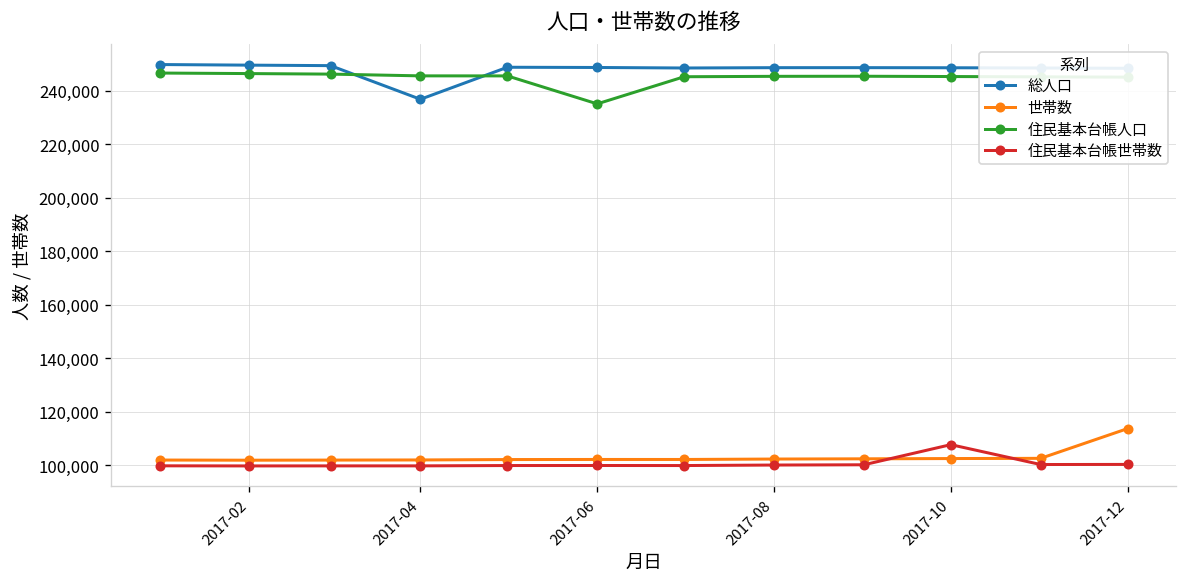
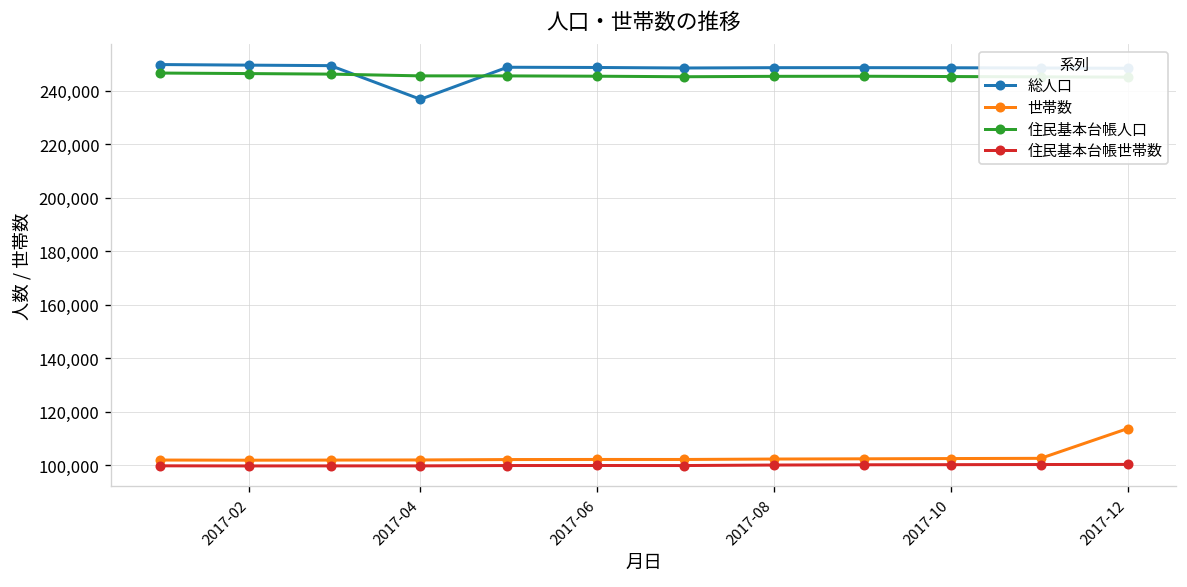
住民基本台帳人口, 2017-06: 235,000 -> 245,000
住民基本台帳世帯数, 2017-10: 108,000 -> 100,000
